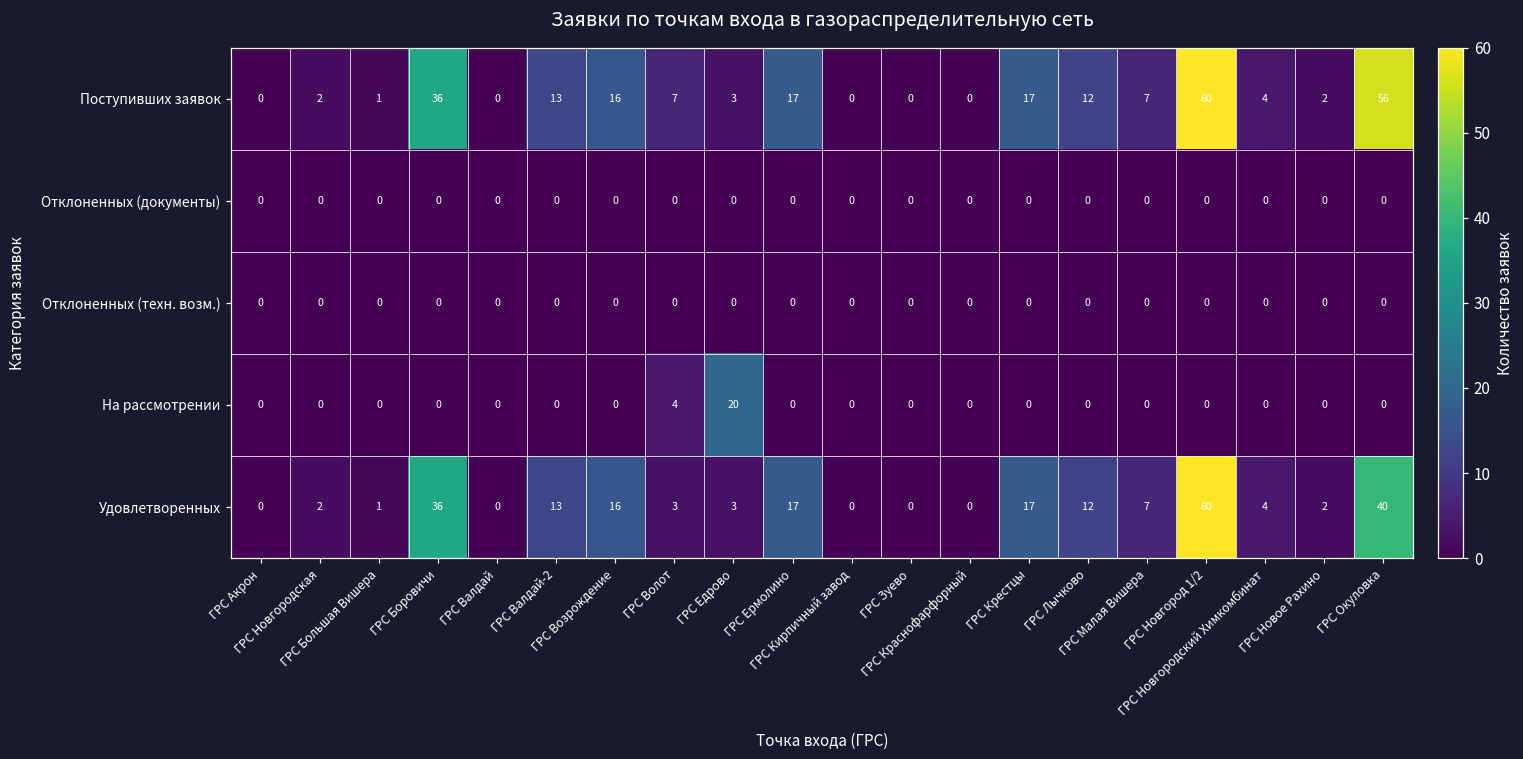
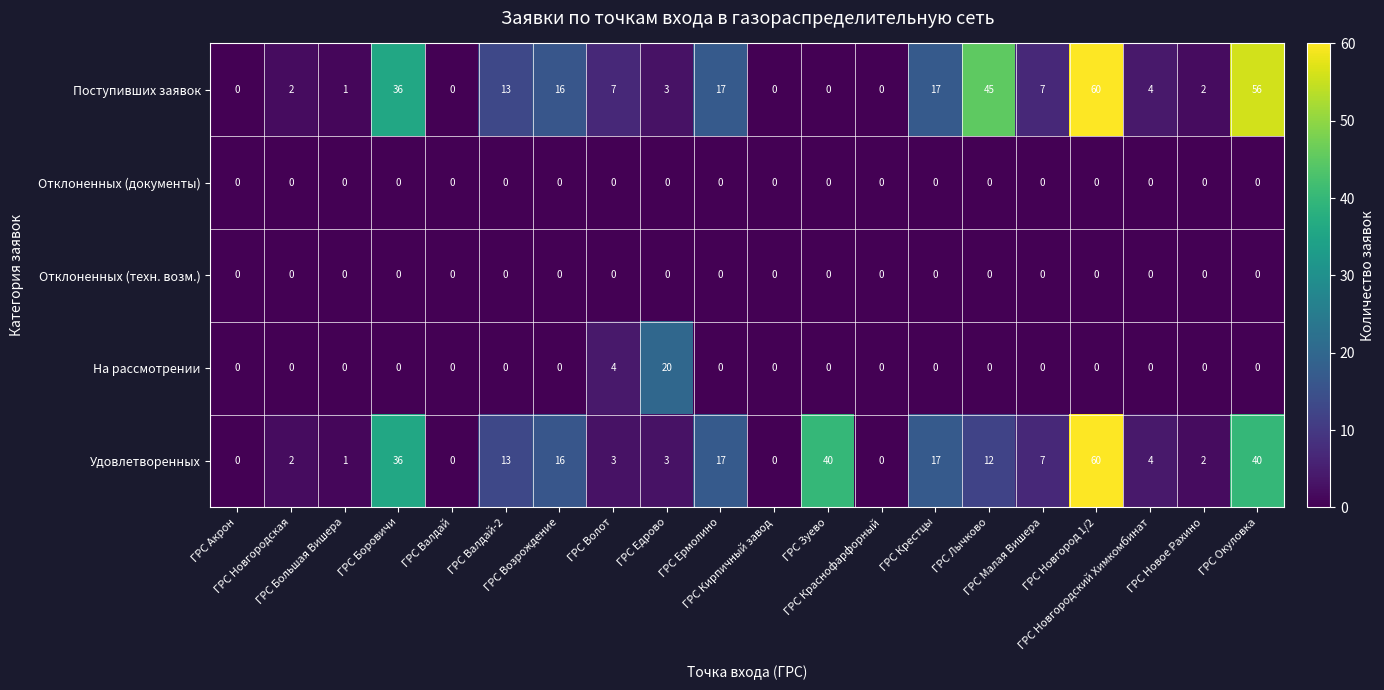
Поступивших заявок, ГРС Лычково: 12 -> 45
Удовлетворенных, ГРС Зуево: 0 -> 40
